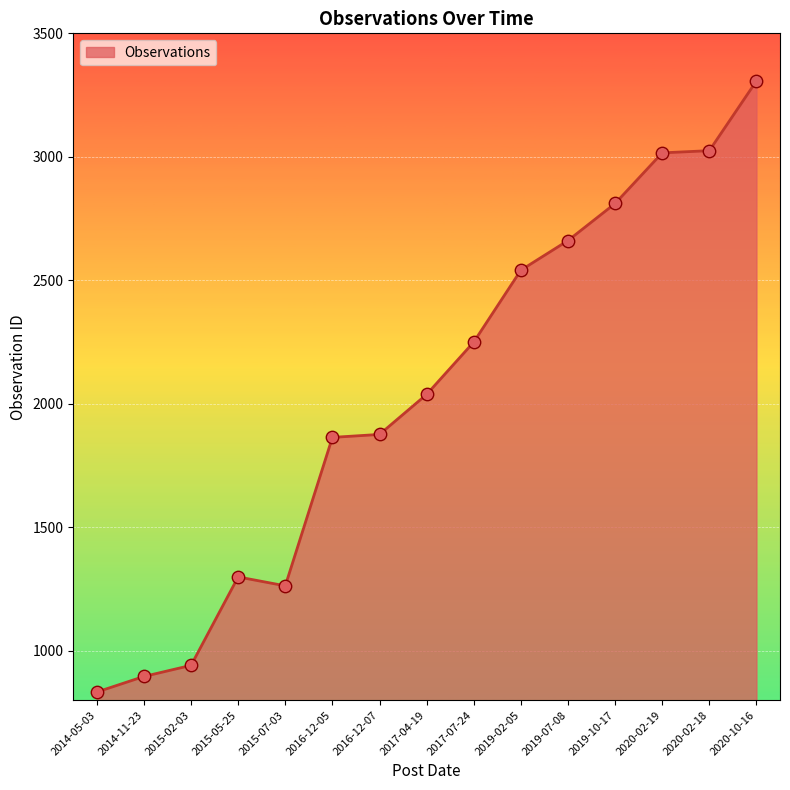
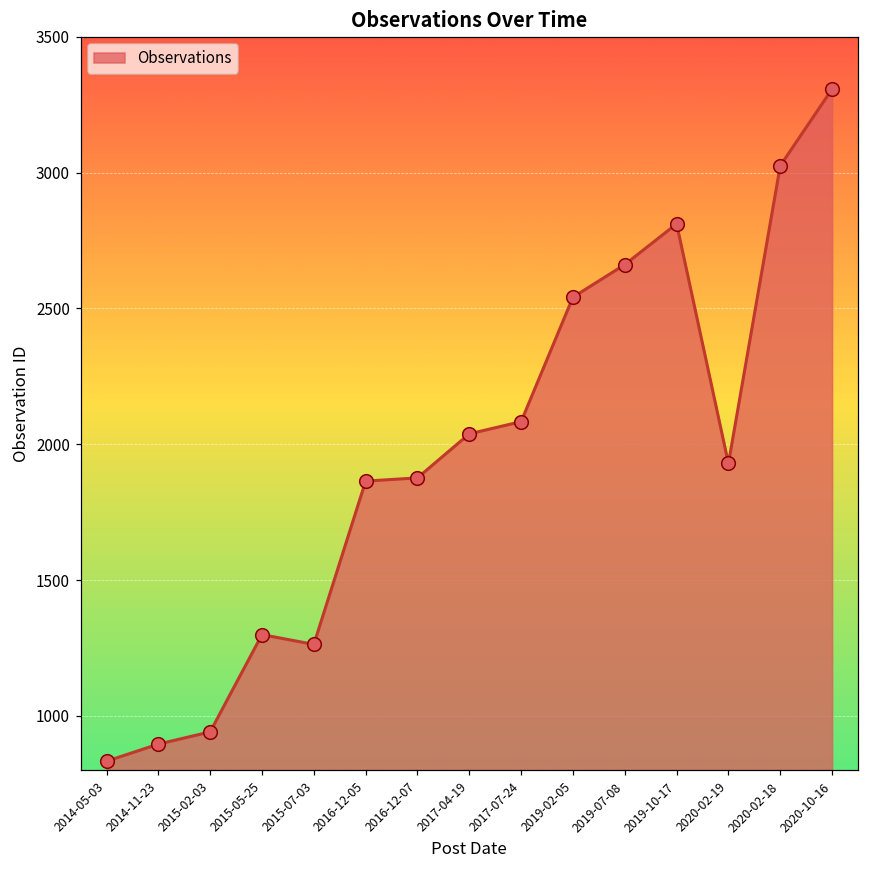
2017-07-24: 2250 -> 2080
2020-02-19: 3020 -> 1930
